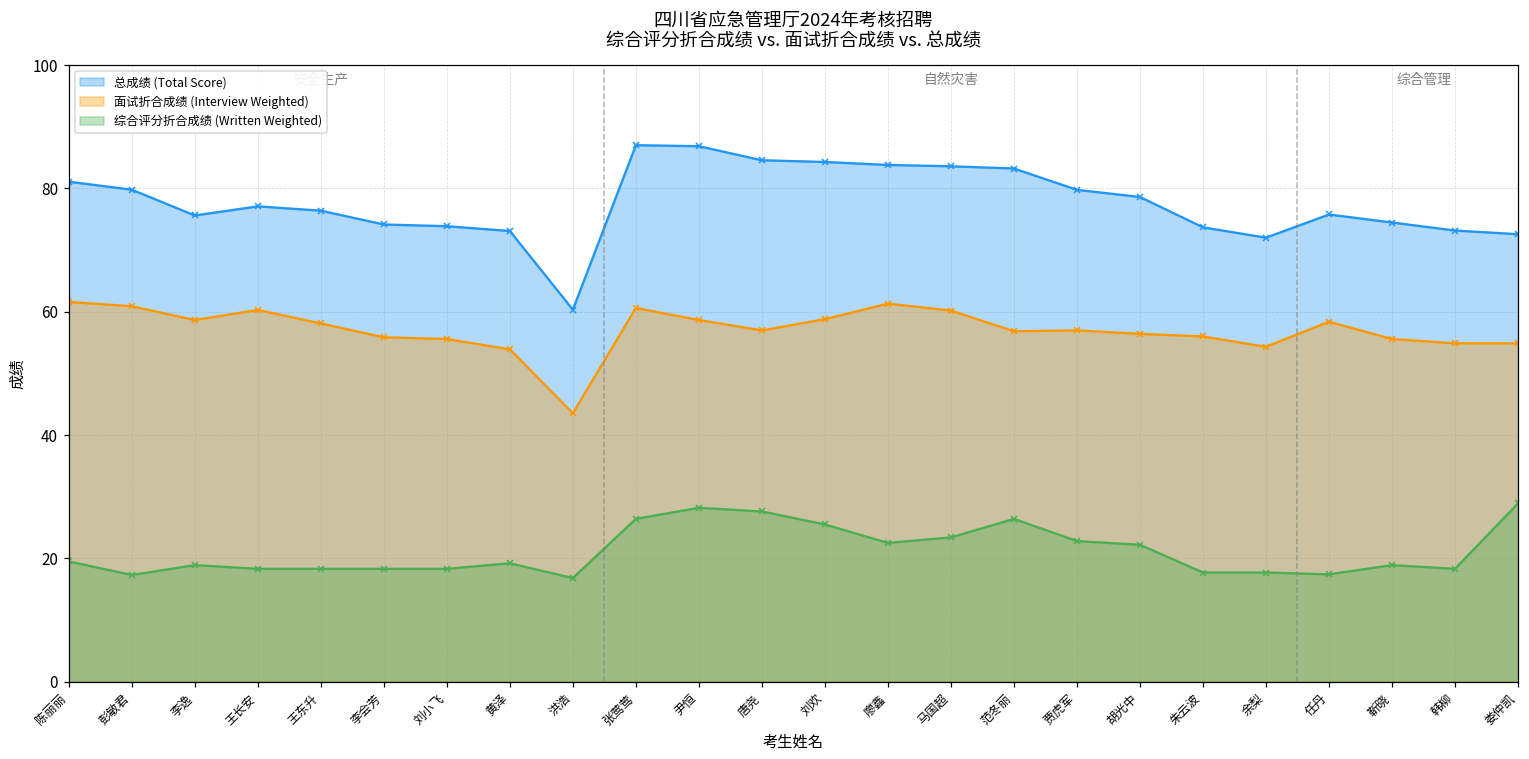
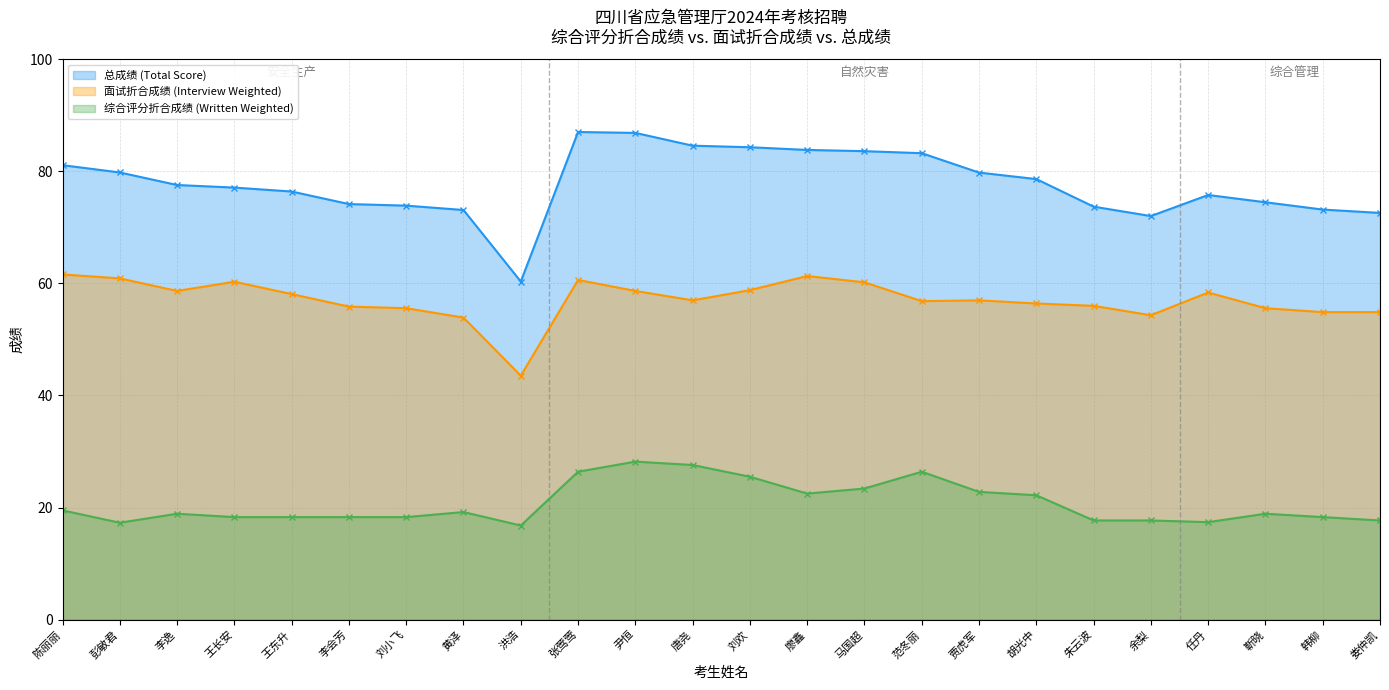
总成绩 (Total Score), 李逸: 76 -> 78
综合评分折合成绩 (Written Weighted), 娄仲凯: 29 -> 18
